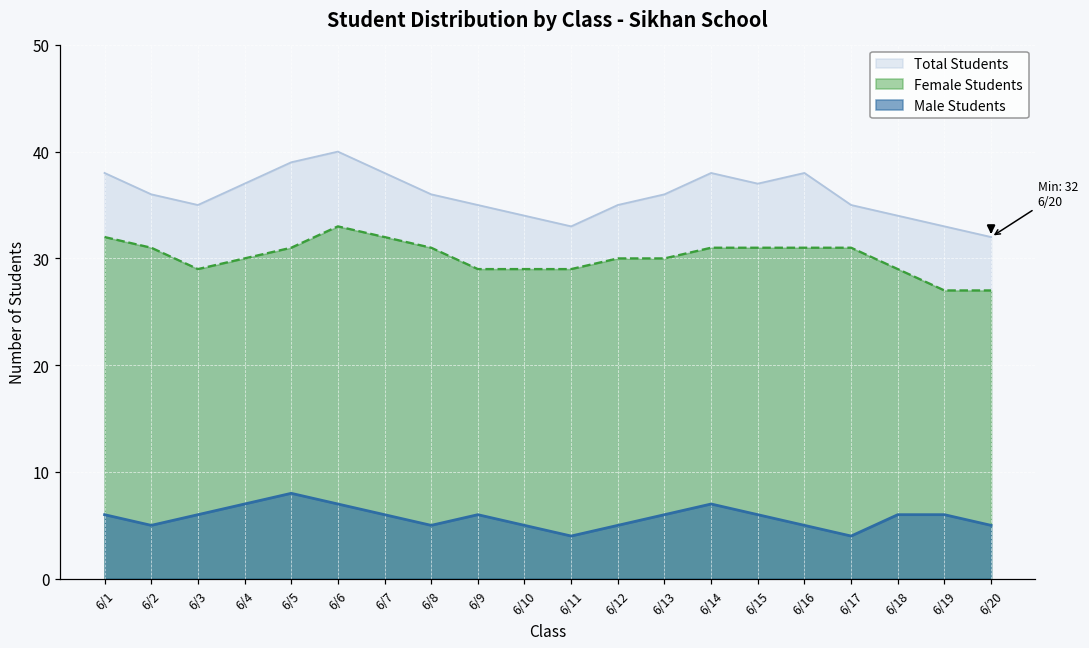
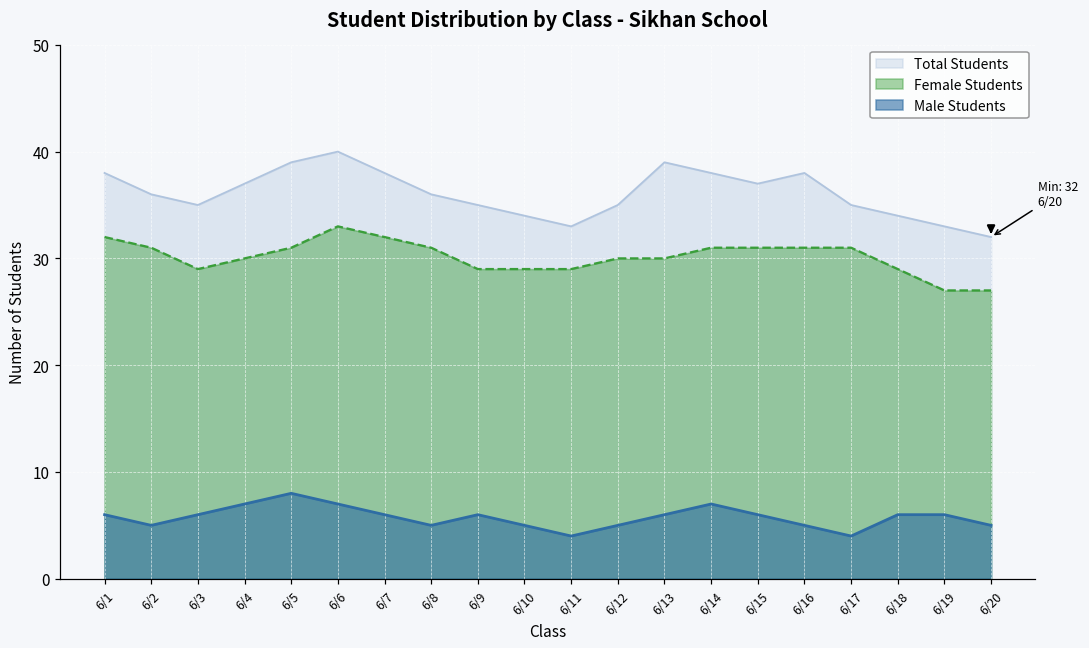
Total Students, 6/13: 36 -> 39
